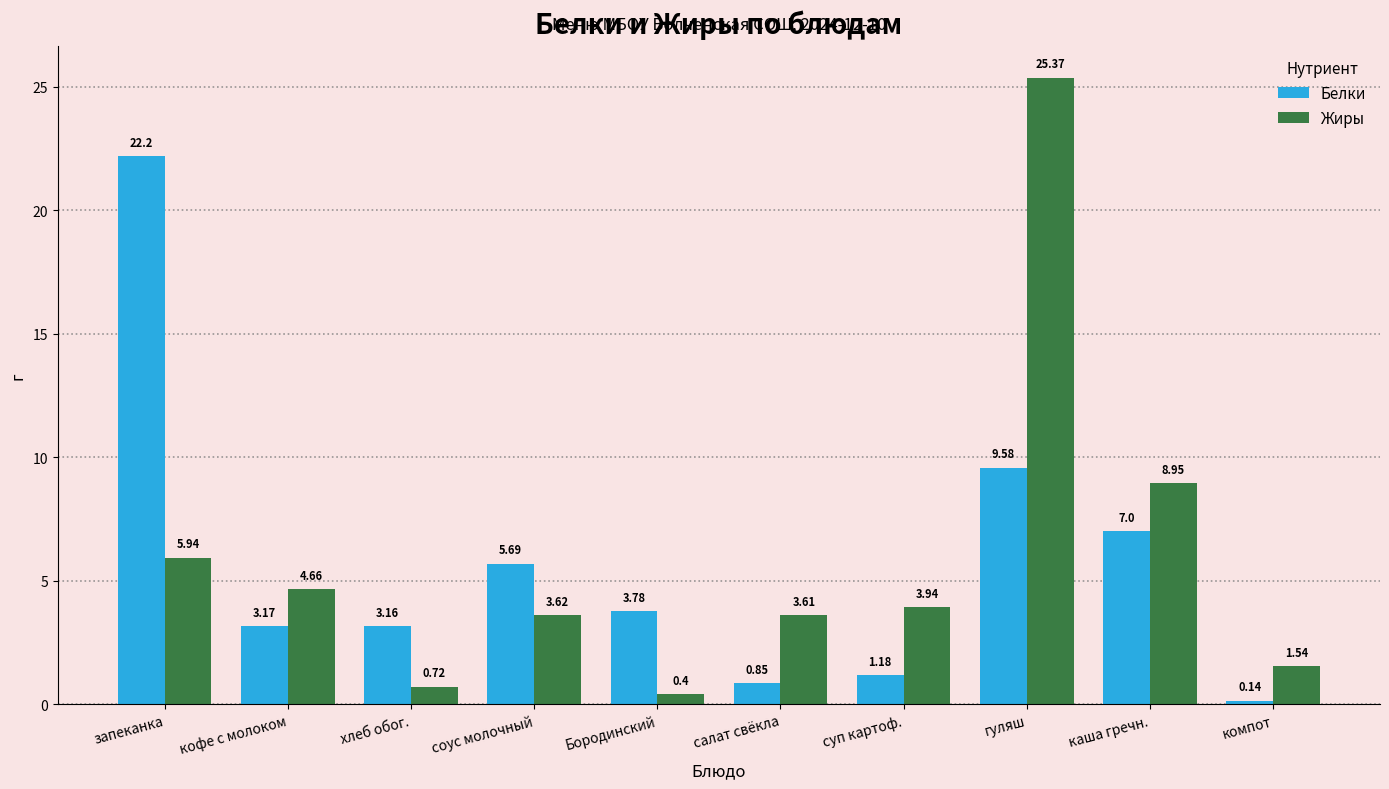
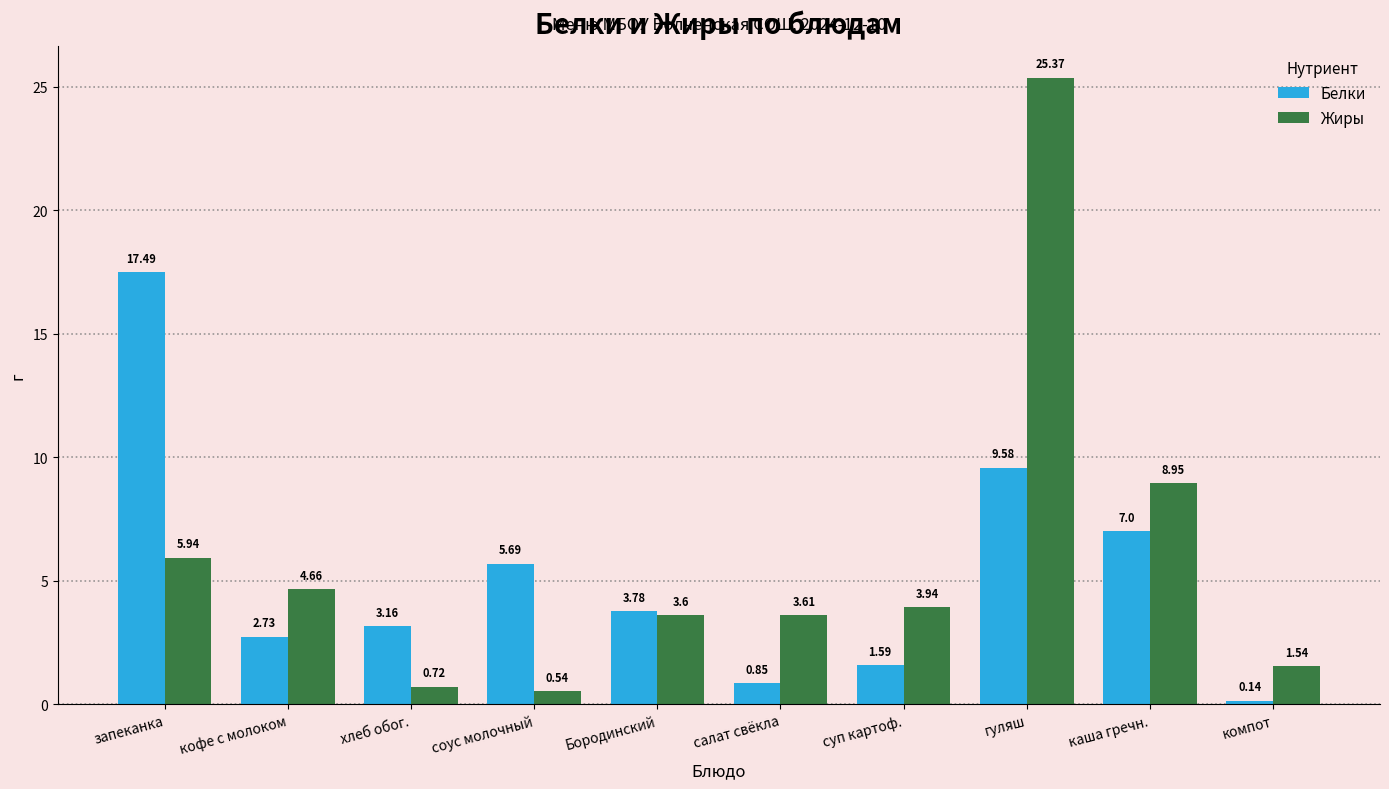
Белки, запеканка: 22.2 -> 17.49
Белки, кофе с молоком: 3.17 -> 2.73
Жиры, соус молочный: 3.62 -> 0.54
Жиры, Бородинский: 0.4 -> 3.6
Белки, суп картоф.: 1.18 -> 1.59
